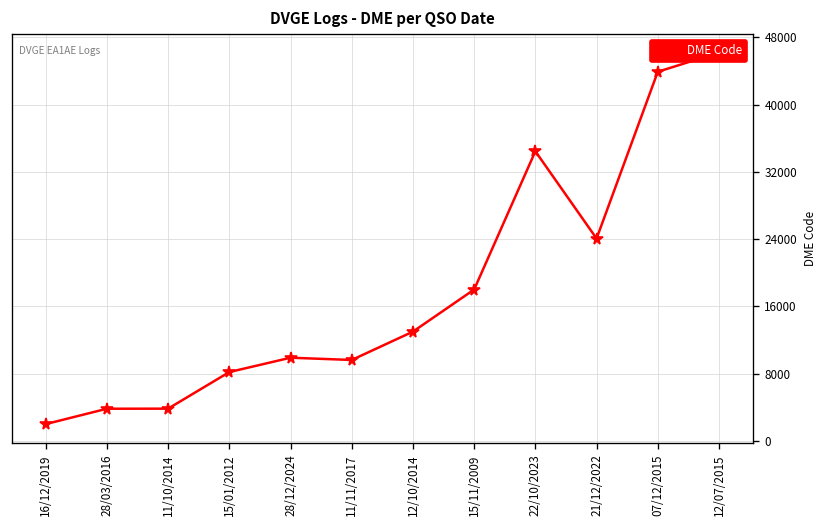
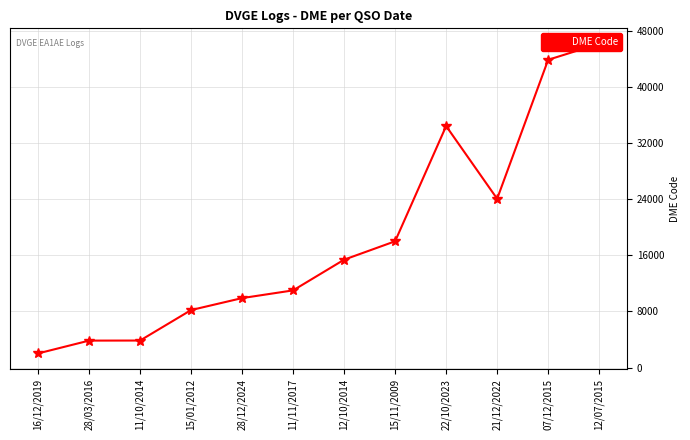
11/11/2017: 10000 -> 11000
12/10/2014: 13000 -> 15000
